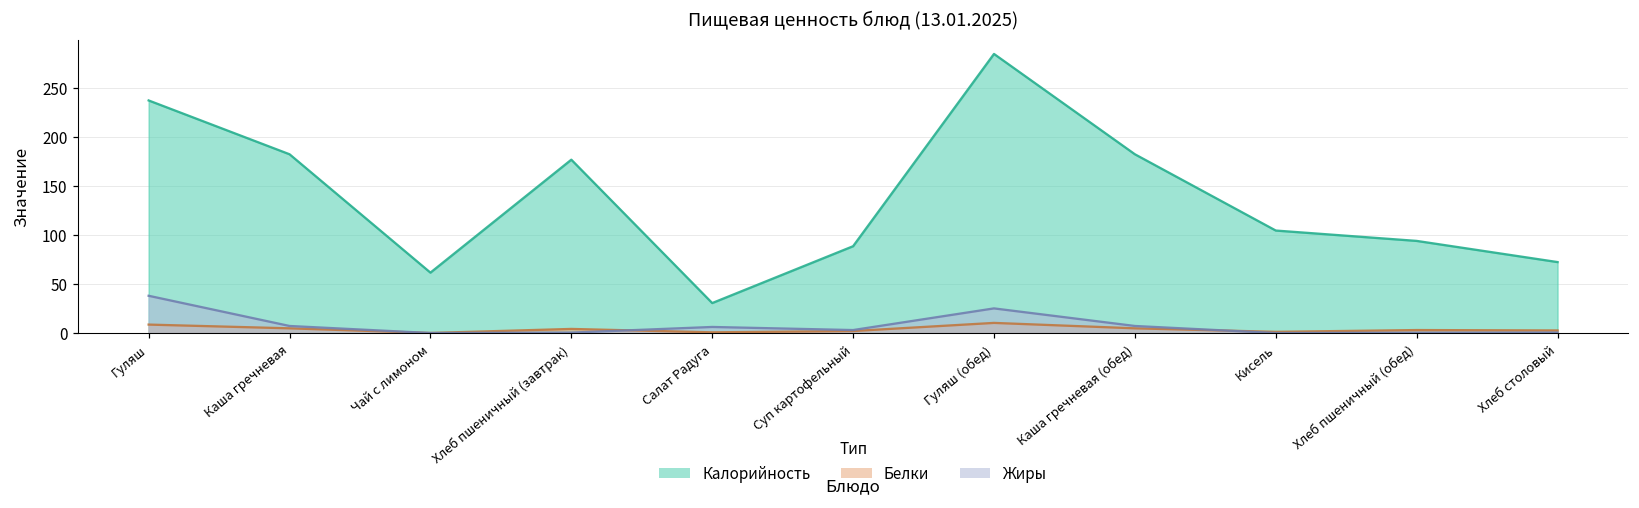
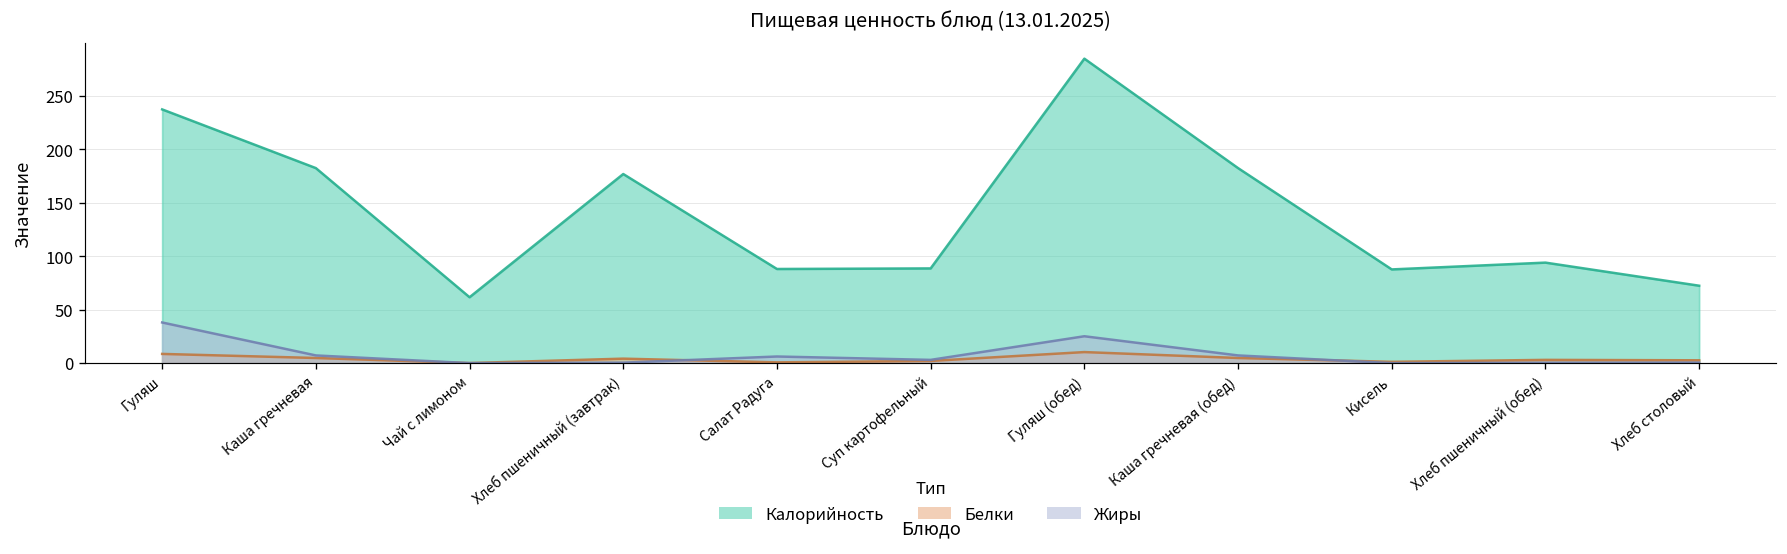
Калорийность, Салат Радуга: 30 -> 90
Калорийность, Кисель: 100 -> 90
